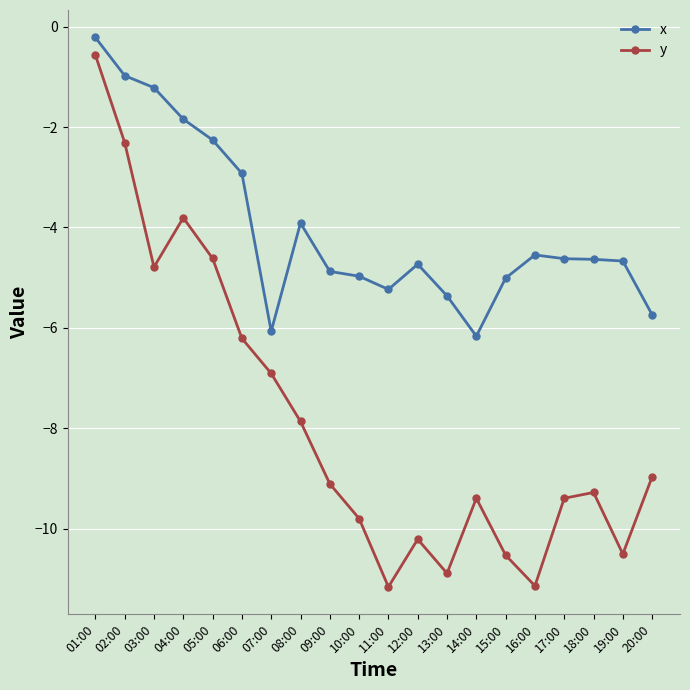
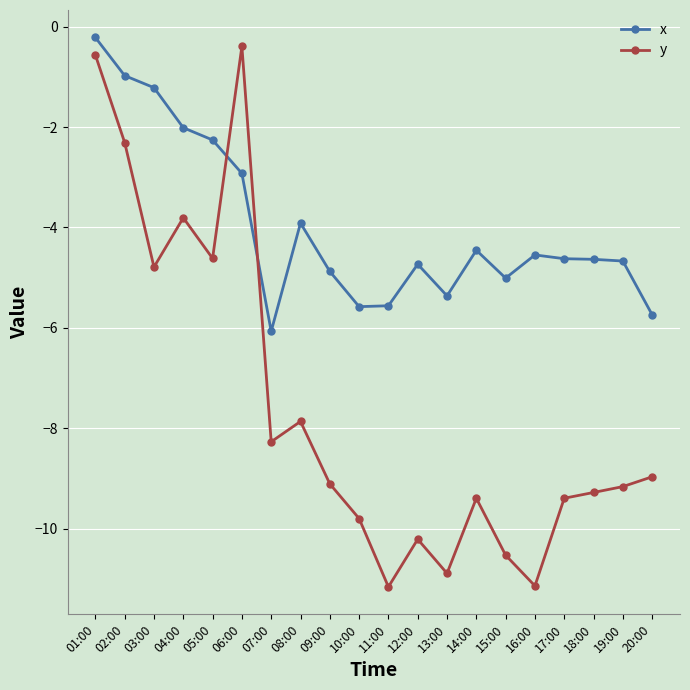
x, 04:00: -1.8 -> -2.0
y, 06:00: -6.2 -> -0.4
y, 07:00: -6.9 -> -8.3
x, 10:00: -5.0 -> -5.6
x, 11:00: -5.2 -> -5.6
x, 14:00: -6.2 -> -4.5
y, 19:00: -10.5 -> -9.2
